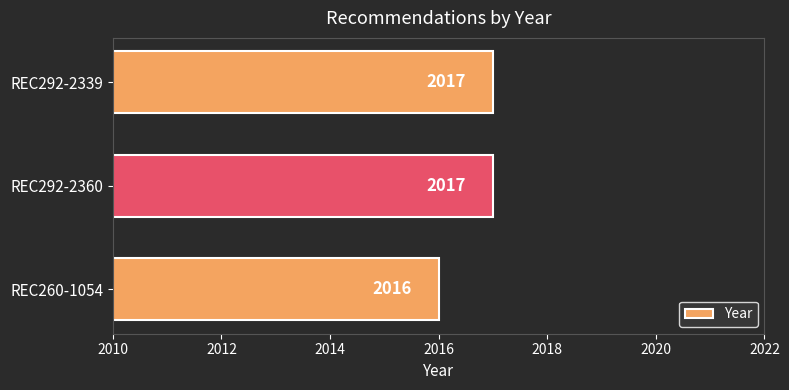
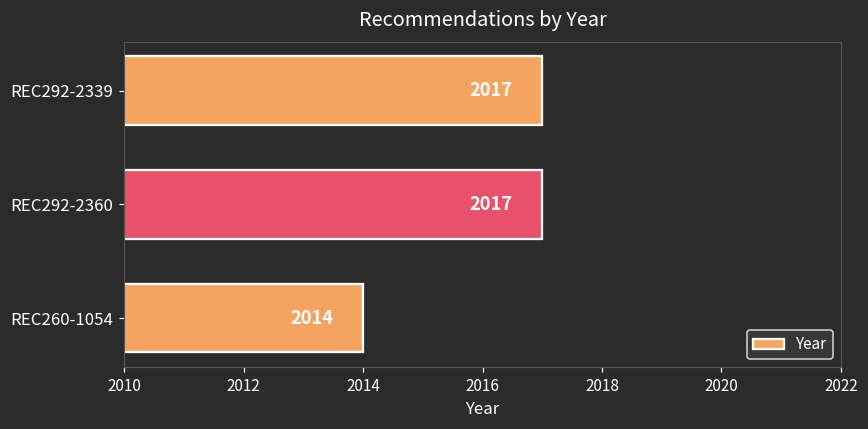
REC260-1054: 2016 -> 2014
